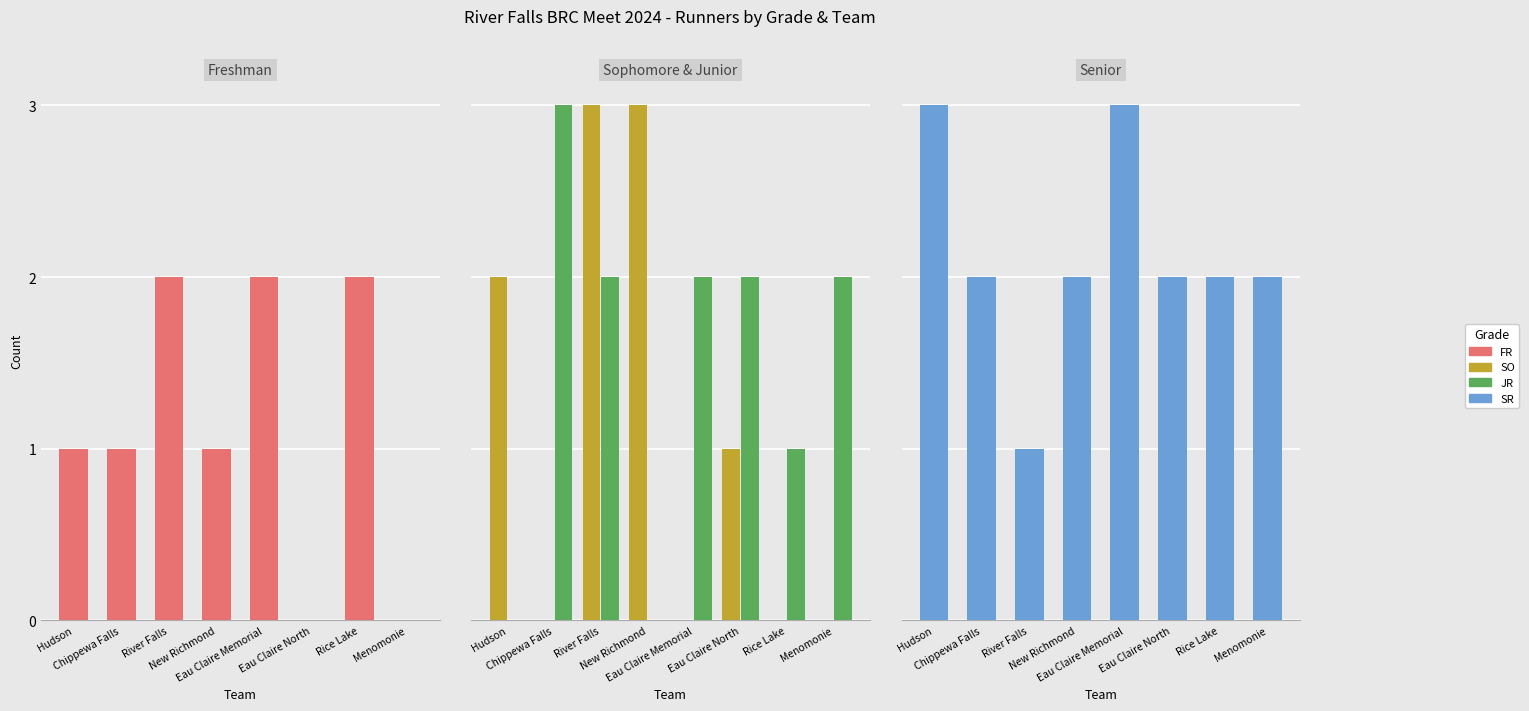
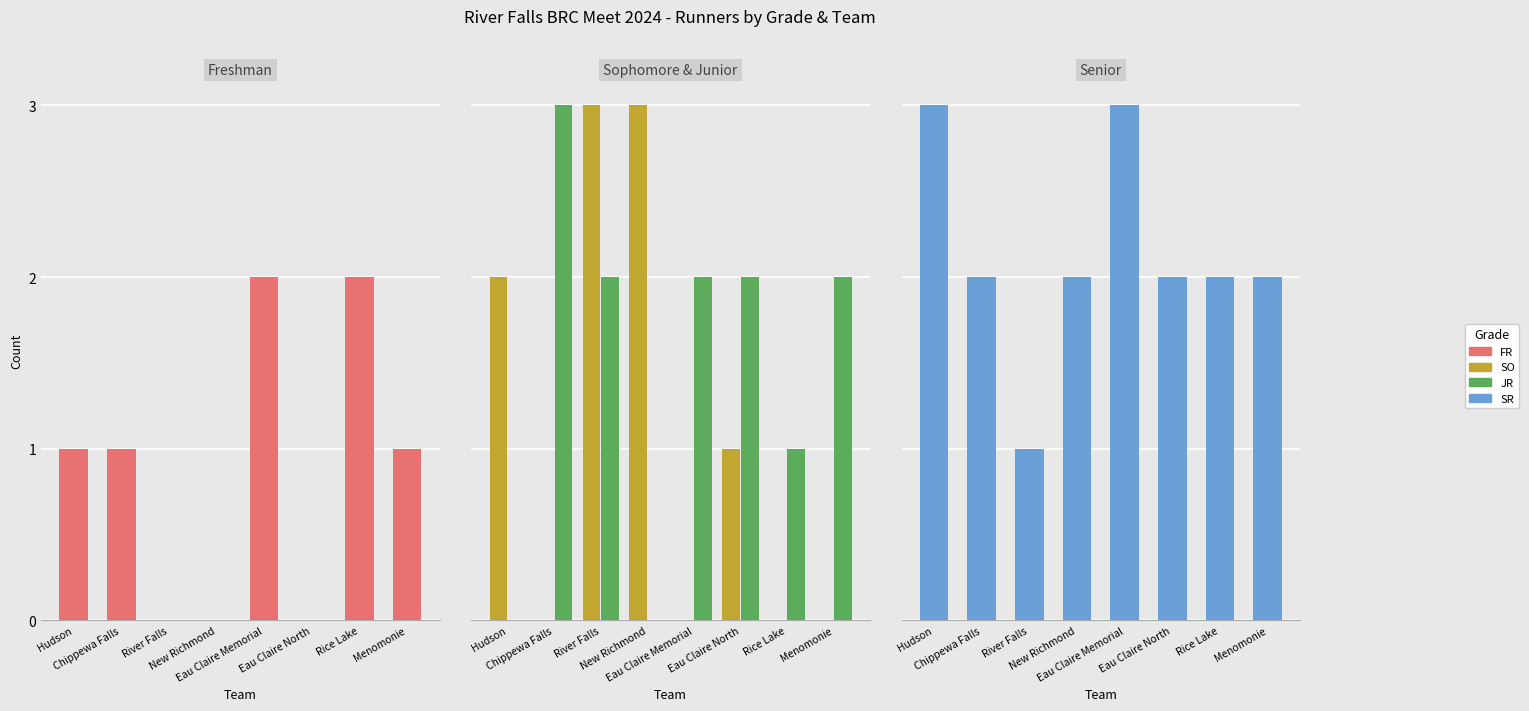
Freshman, River Falls: 2 -> 0
Freshman, New Richmond: 1 -> 0
Freshman, Menomonie: 0 -> 1
